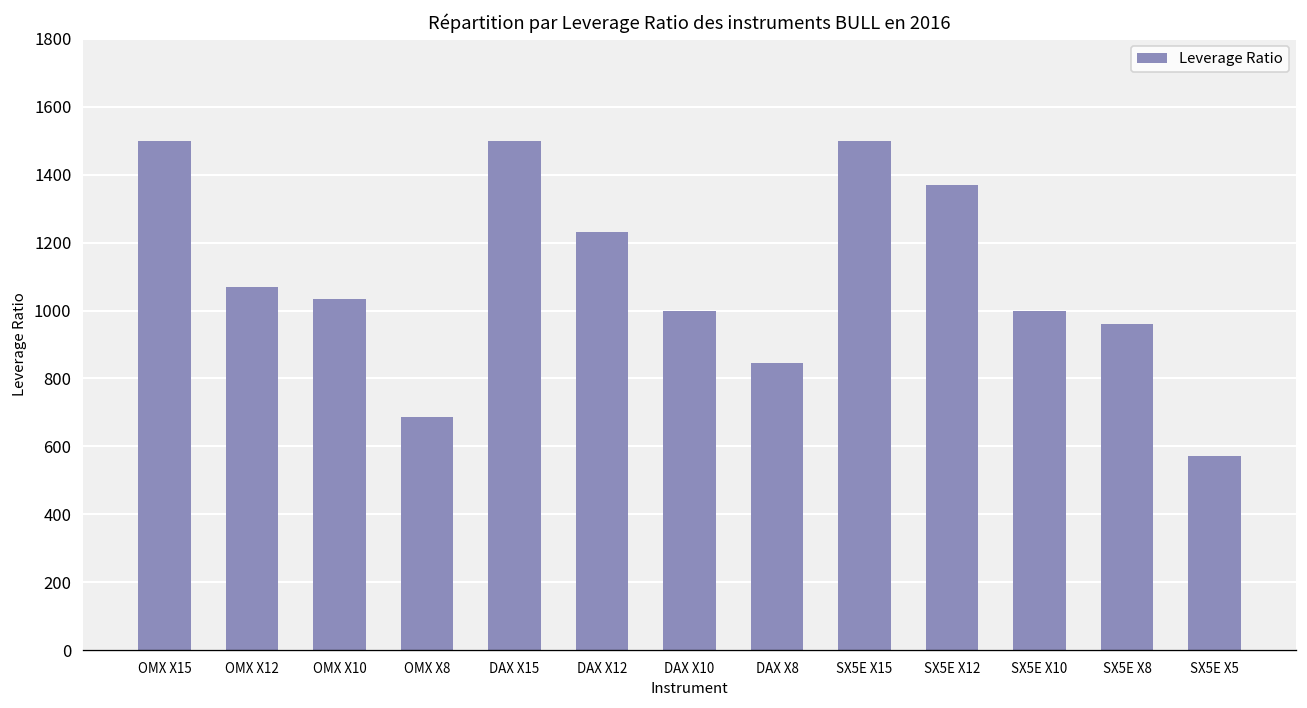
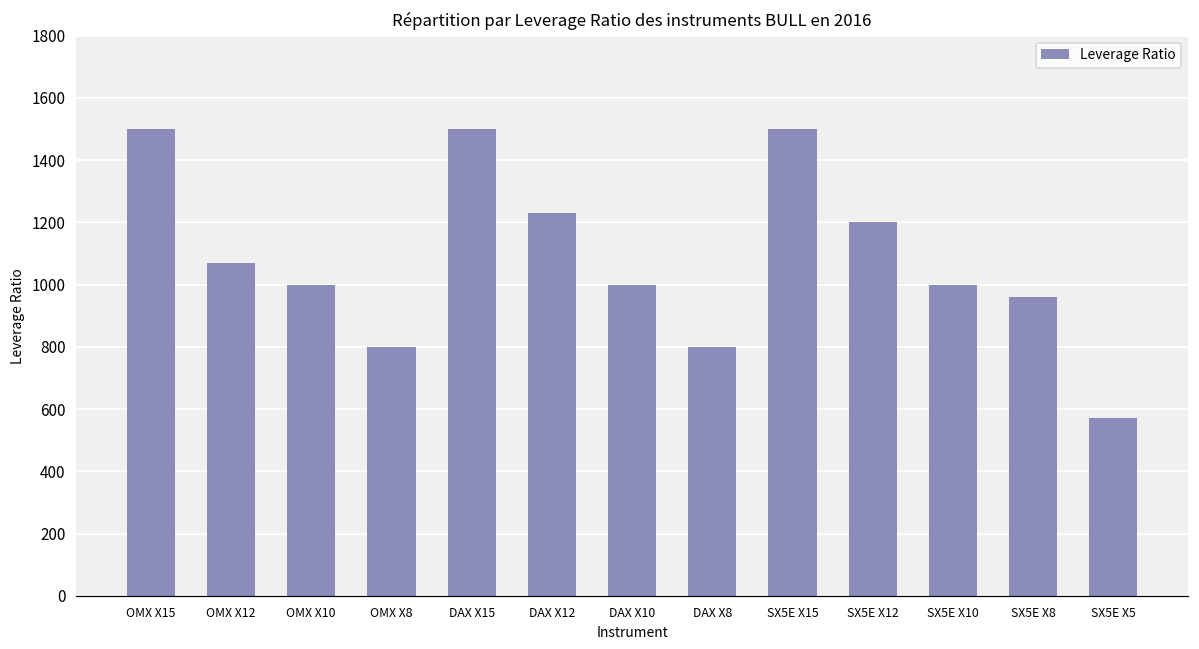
OMX X10: 1030 -> 1000
OMX X8: 690 -> 800
DAX X8: 850 -> 800
SX5E X12: 1370 -> 1200
